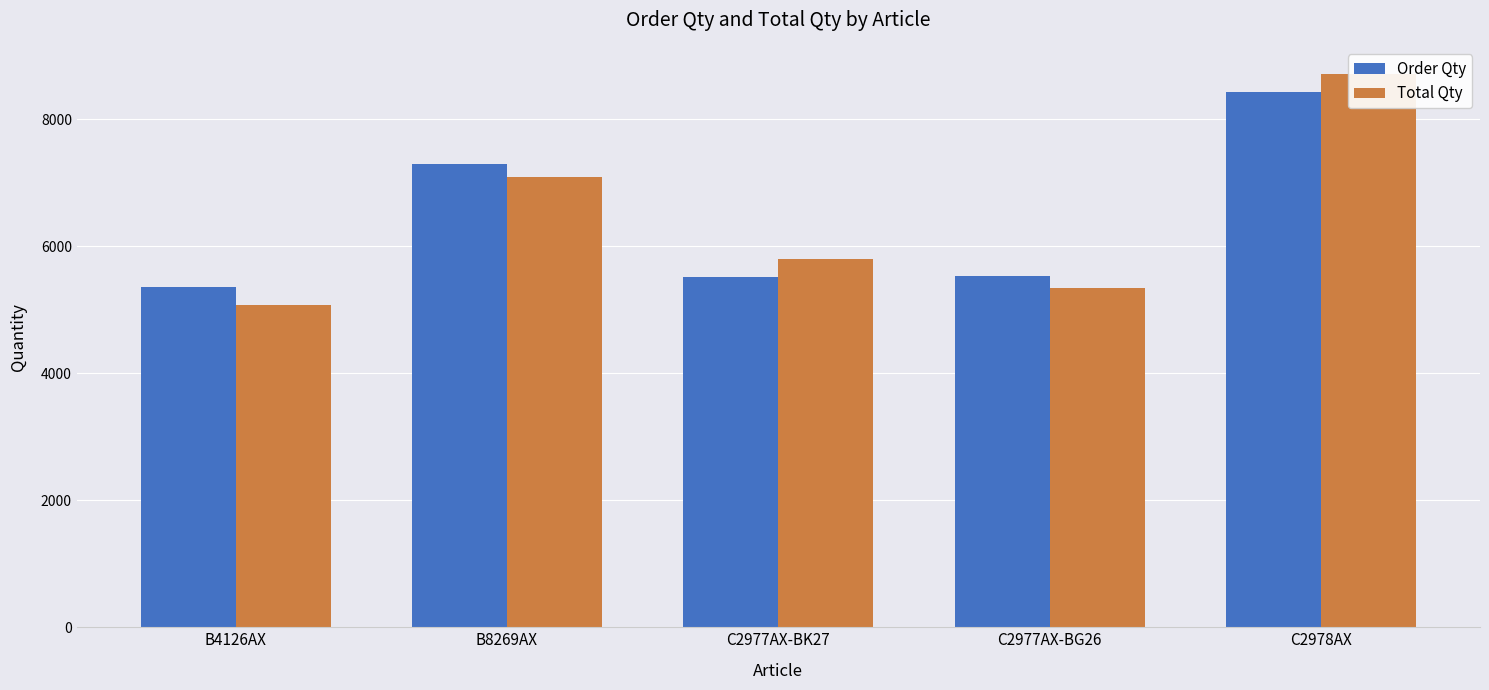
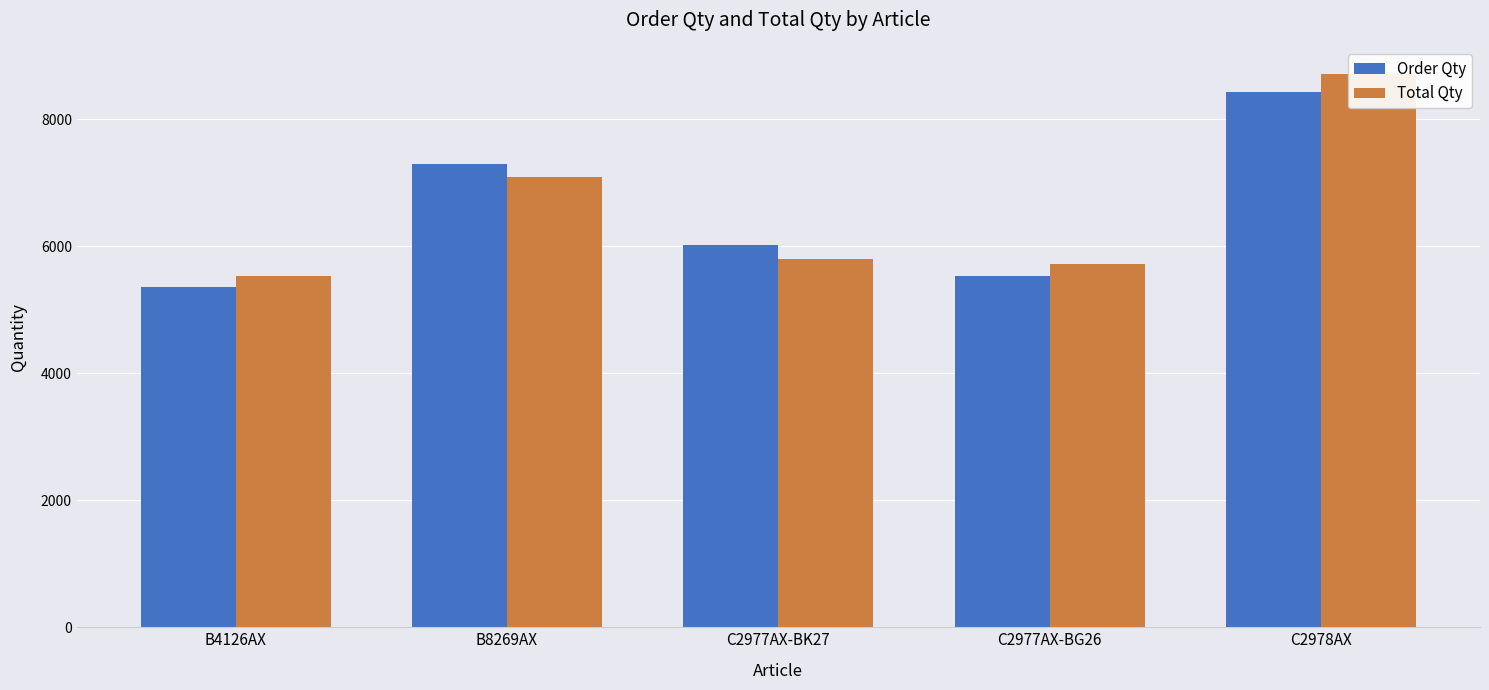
Total Qty, B4126AX: 5100 -> 5500
Order Qty, C2977AX-BK27: 5500 -> 6000
Total Qty, C2977AX-BG26: 5300 -> 5700
